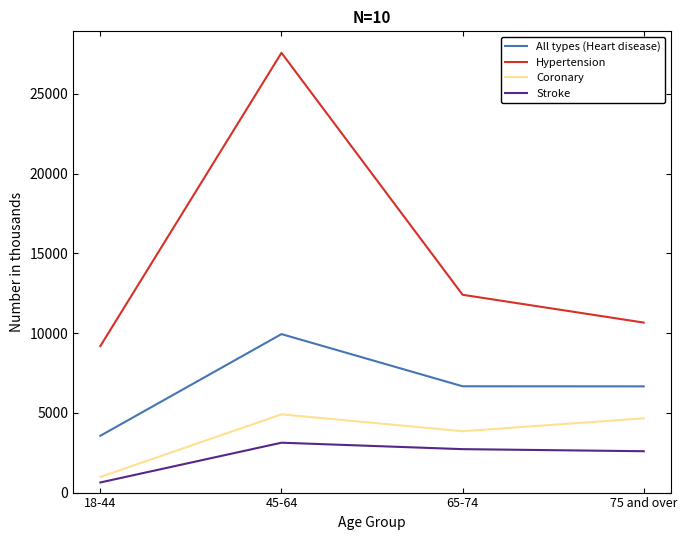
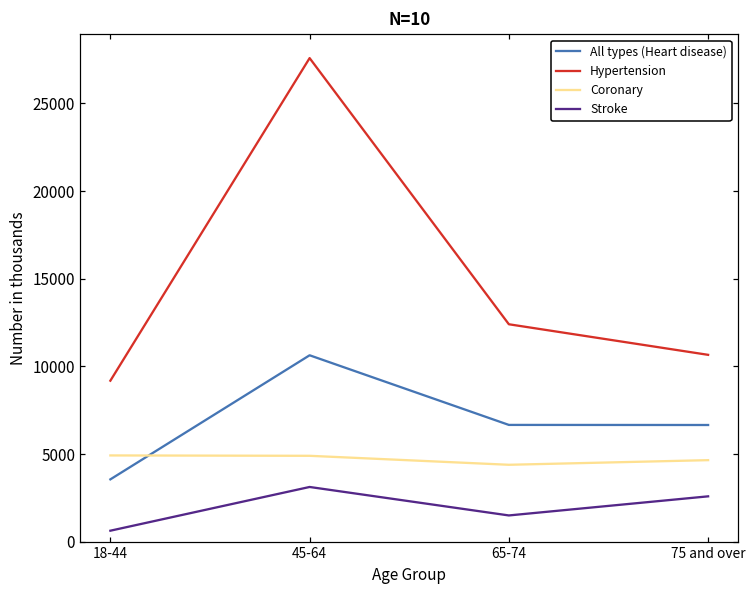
Coronary, 18-44: 1000 -> 4900
All types (Heart disease), 45-64: 9900 -> 10600
Coronary, 65-74: 3800 -> 4400
Stroke, 65-74: 2700 -> 1500
